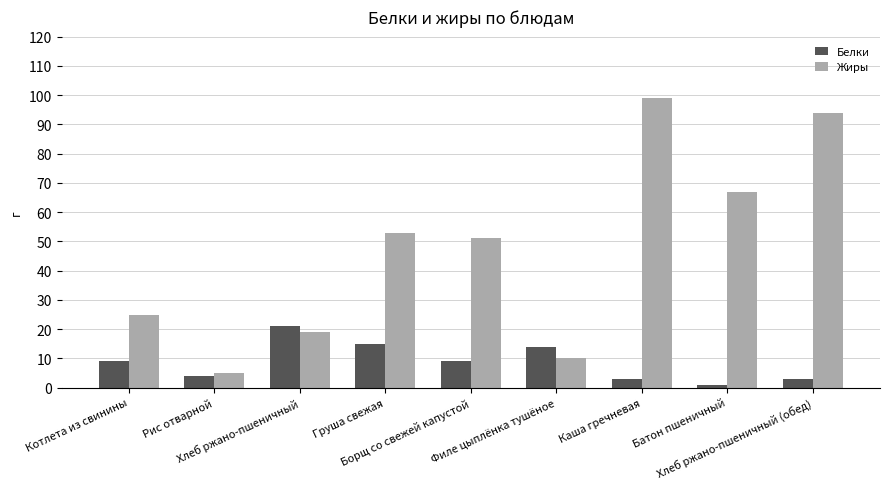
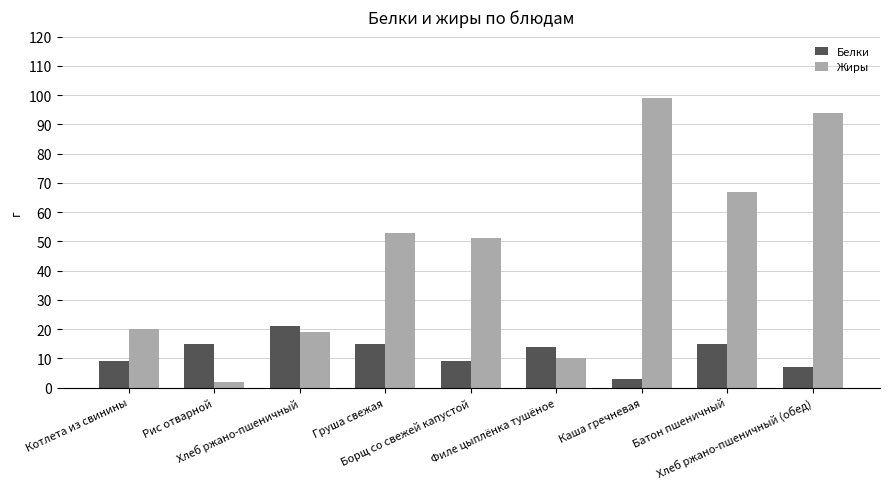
Жиры, Котлета из свинины: 25 -> 20
Белки, Рис отварной: 4 -> 15
Жиры, Рис отварной: 5 -> 2
Белки, Батон пшеничный: 1 -> 15
Белки, Хлеб ржано-пшеничный (обед): 3 -> 7
